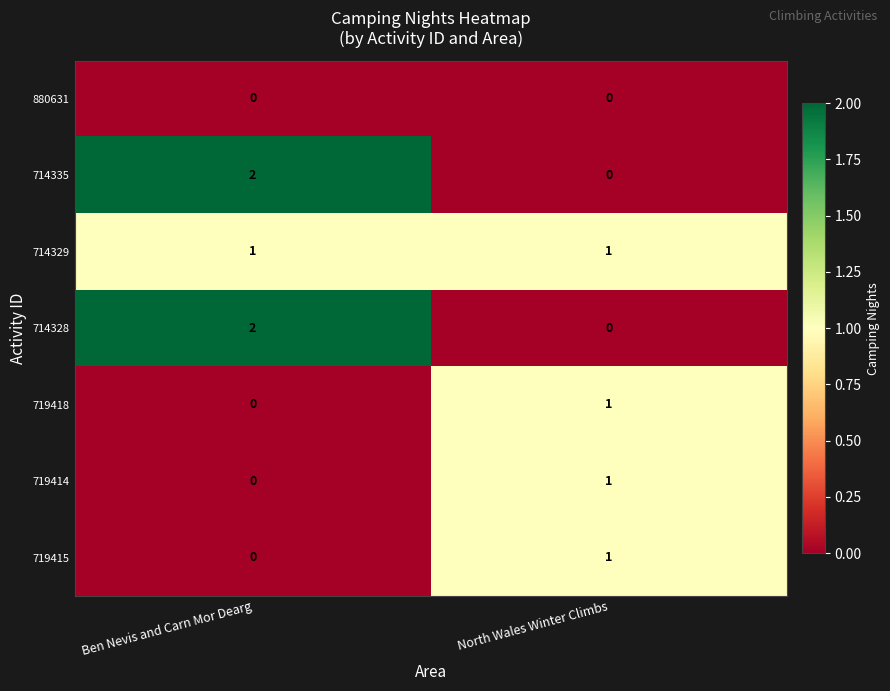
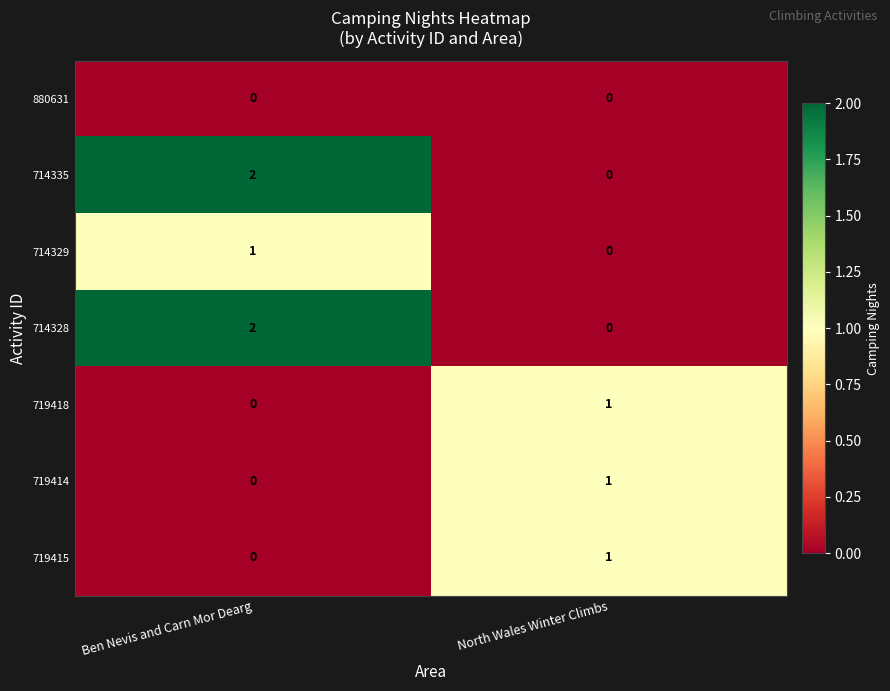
714329, North Wales Winter Climbs: 1 -> 0
